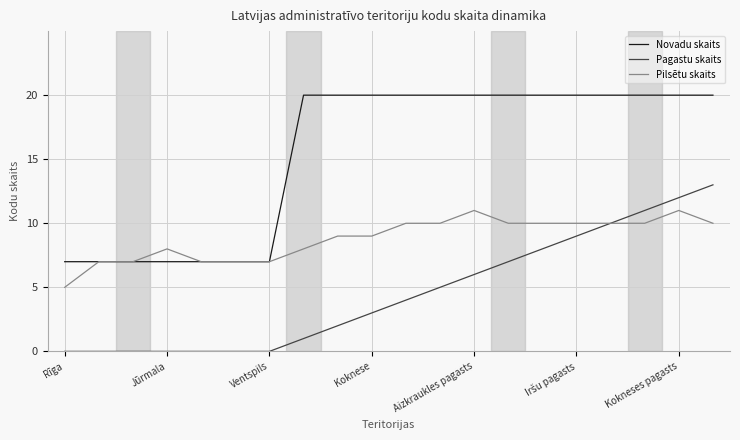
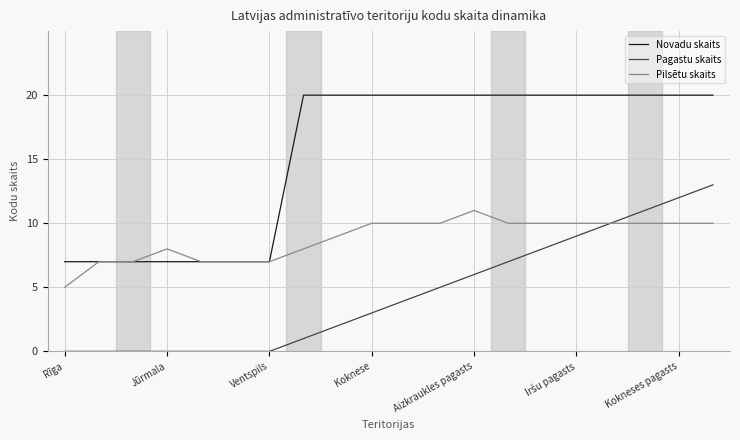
Pilsētu skaits, Koknese: 9 -> 10
Pilsētu skaits, Kokneses pagasts: 11 -> 10
